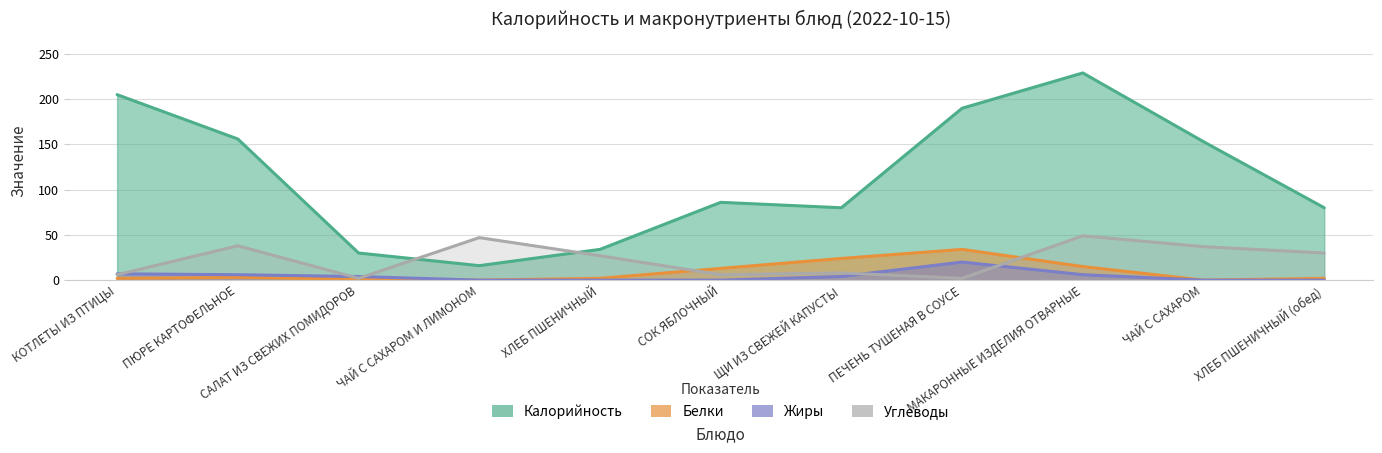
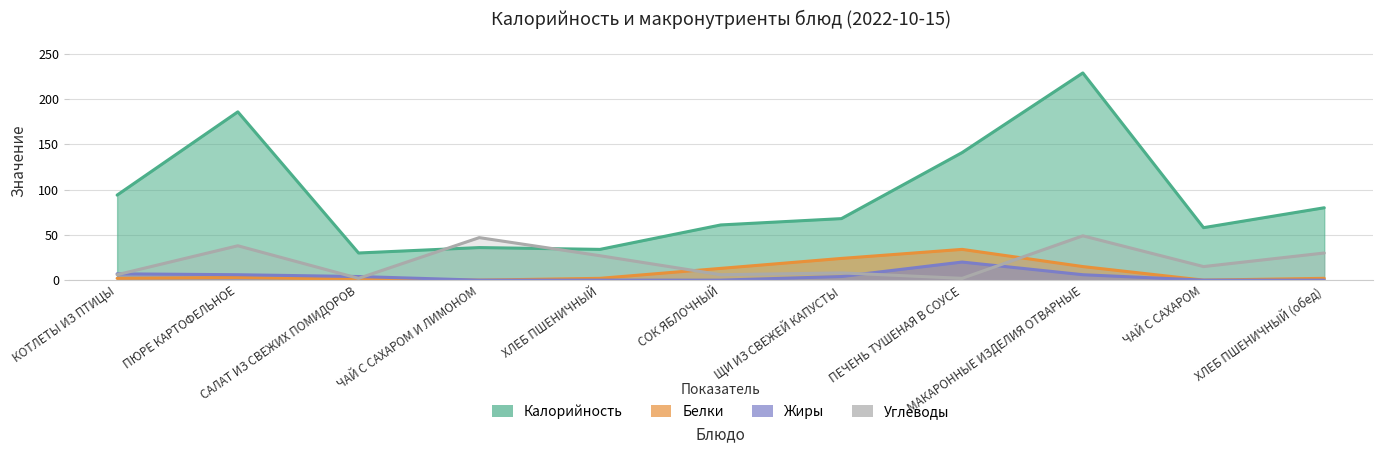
Калорийность, КОТЛЕТЫ ИЗ ПТИЦЫ: 210 -> 90
Калорийность, ПЮРЕ КАРТОФЕЛЬНОЕ: 160 -> 190
Калорийность, ЧАЙ С САХАРОМ И ЛИМОНОМ: 20 -> 40
Калорийность, СОК ЯБЛОЧНЫЙ: 90 -> 60
Калорийность, ЩИ ИЗ СВЕЖЕЙ КАПУСТЫ: 80 -> 70
Калорийность, ПЕЧЕНЬ ТУШЕНАЯ В СОУСЕ: 190 -> 140
Калорийность, ЧАЙ С САХАРОМ: 150 -> 60
Углеводы, ЧАЙ С САХАРОМ: 40 -> 20
